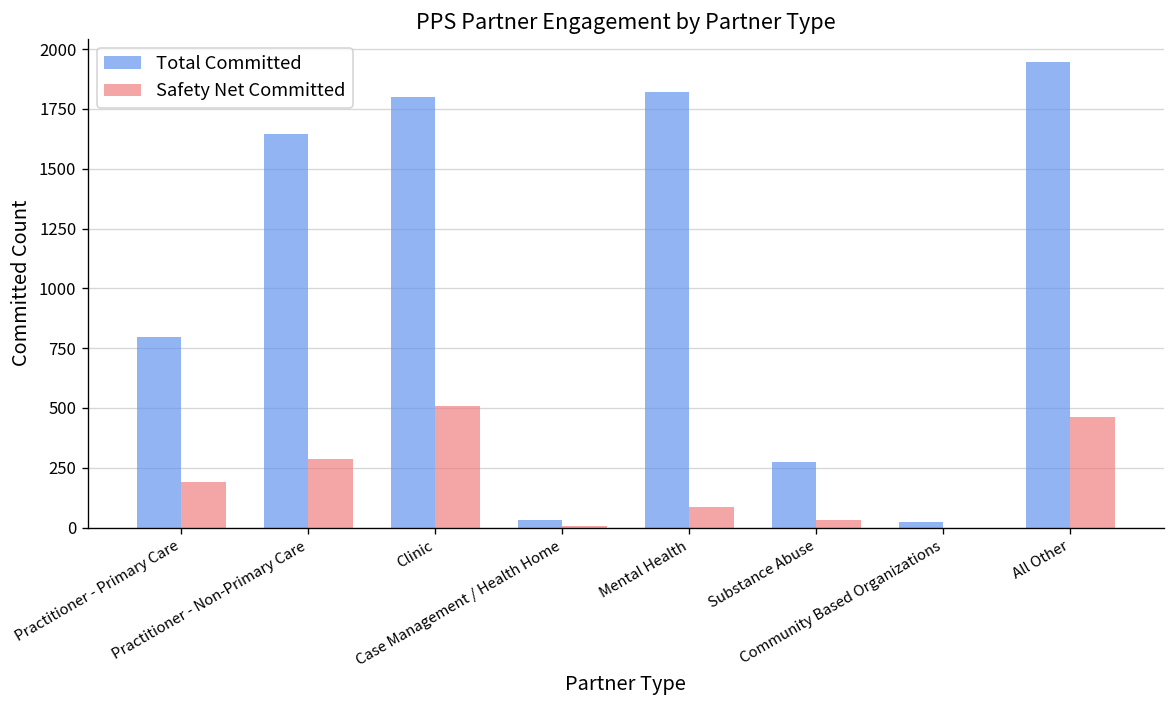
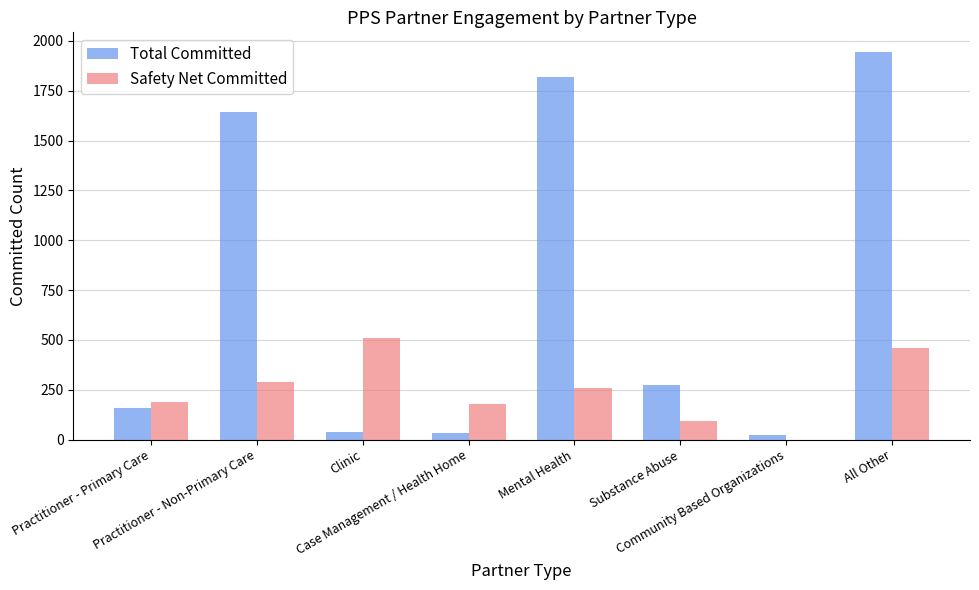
Total Committed, Practitioner - Primary Care: 800 -> 160
Total Committed, Clinic: 1800 -> 40
Safety Net Committed, Case Management / Health Home: 10 -> 180
Safety Net Committed, Mental Health: 80 -> 260
Safety Net Committed, Substance Abuse: 30 -> 90
